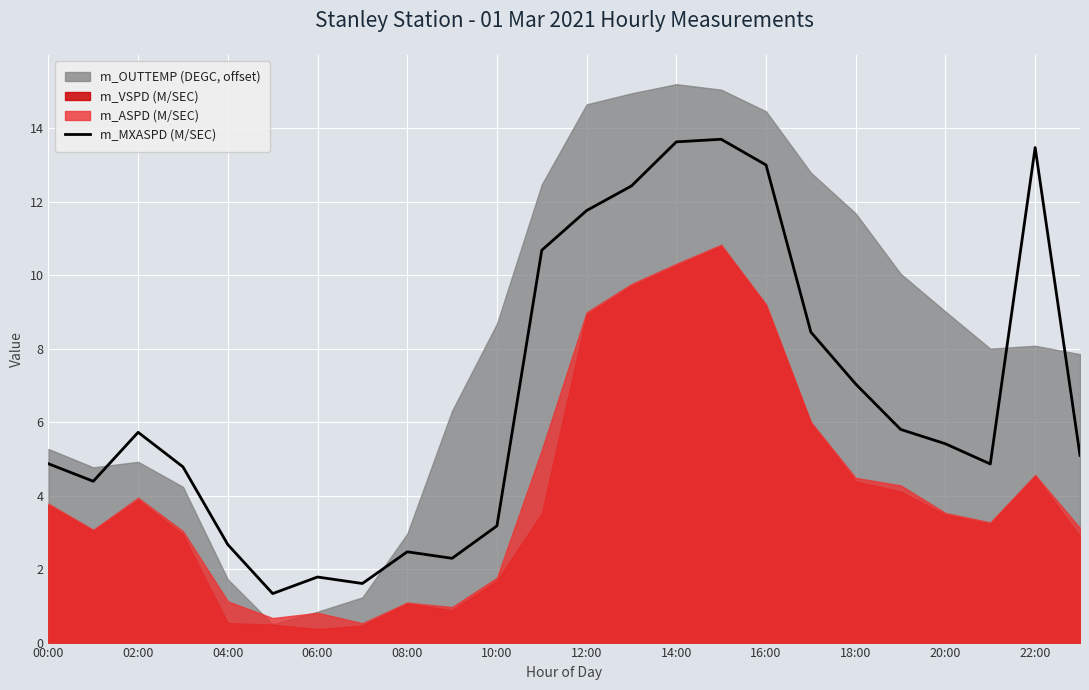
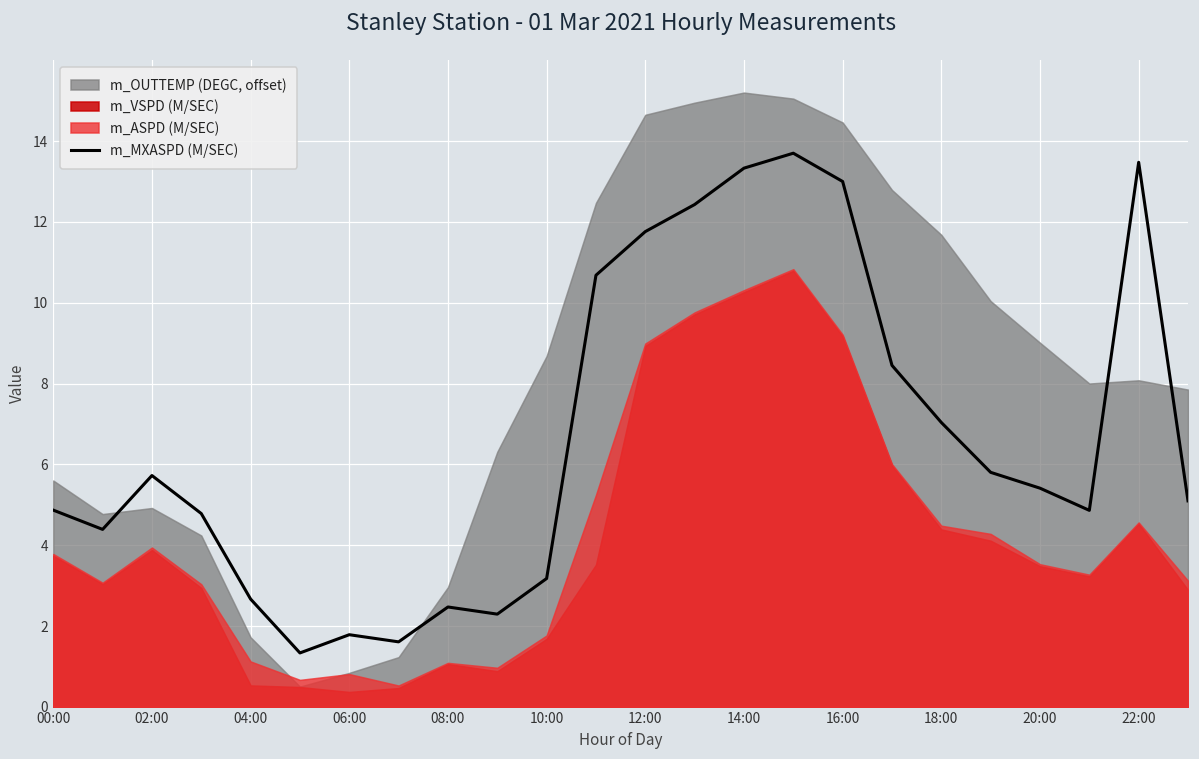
m_OUTTEMP (DEGC, offset), 00:00: 5.3 -> 5.6
m_MXASPD (M/SEC), 14:00: 13.6 -> 13.3
